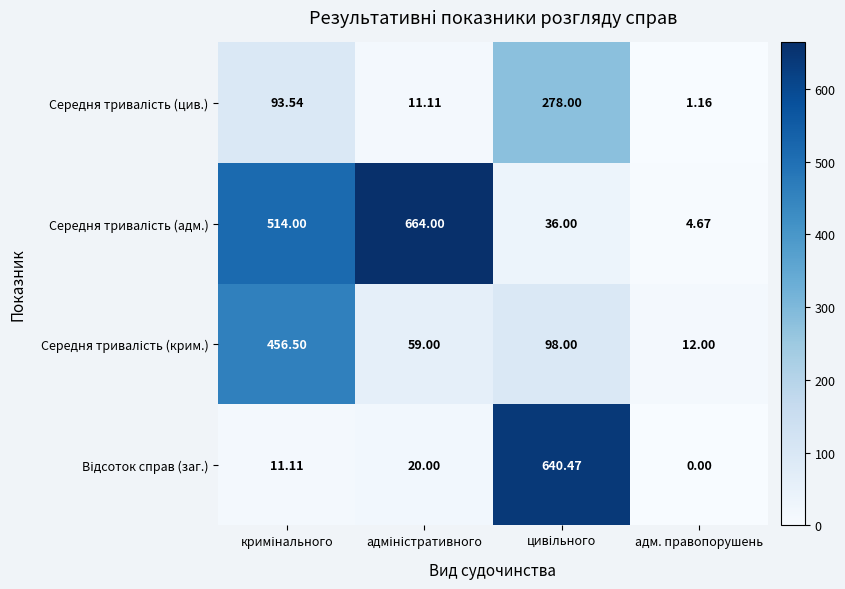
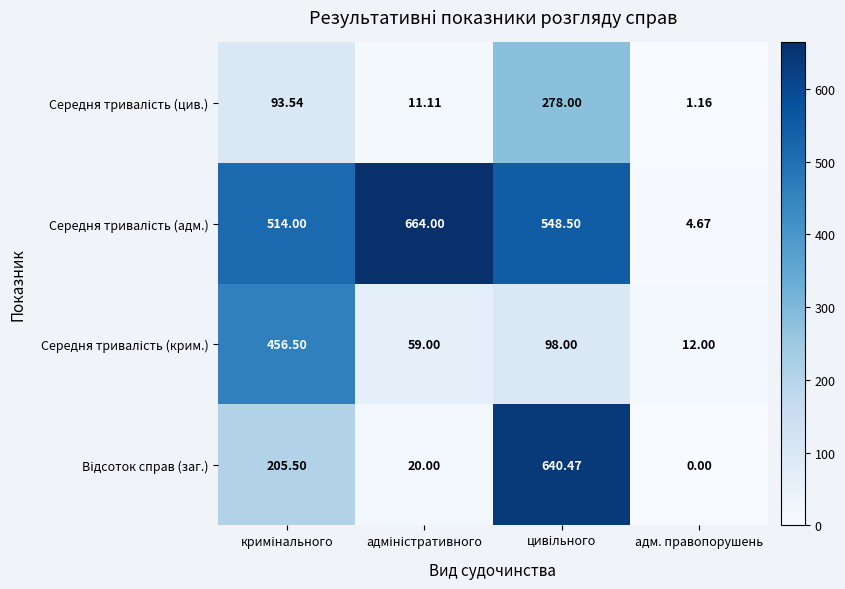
Середня тривалість (адм.), цивільного: 36.00 -> 548.50
Відсоток справ (заг.), кримінального: 11.11 -> 205.50
